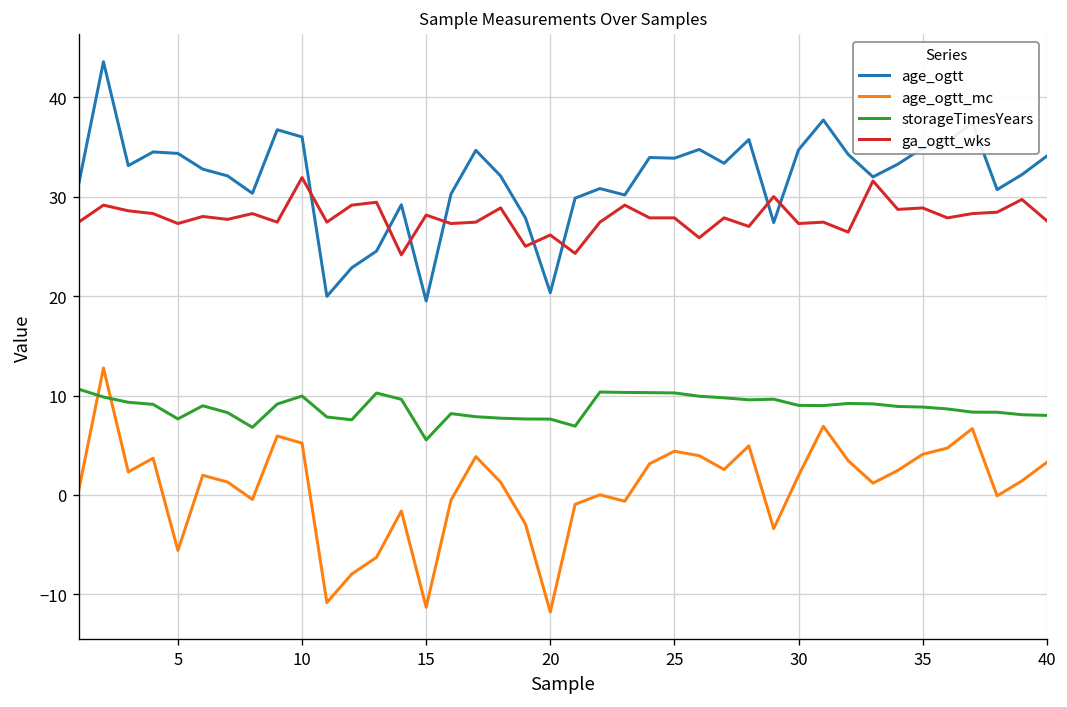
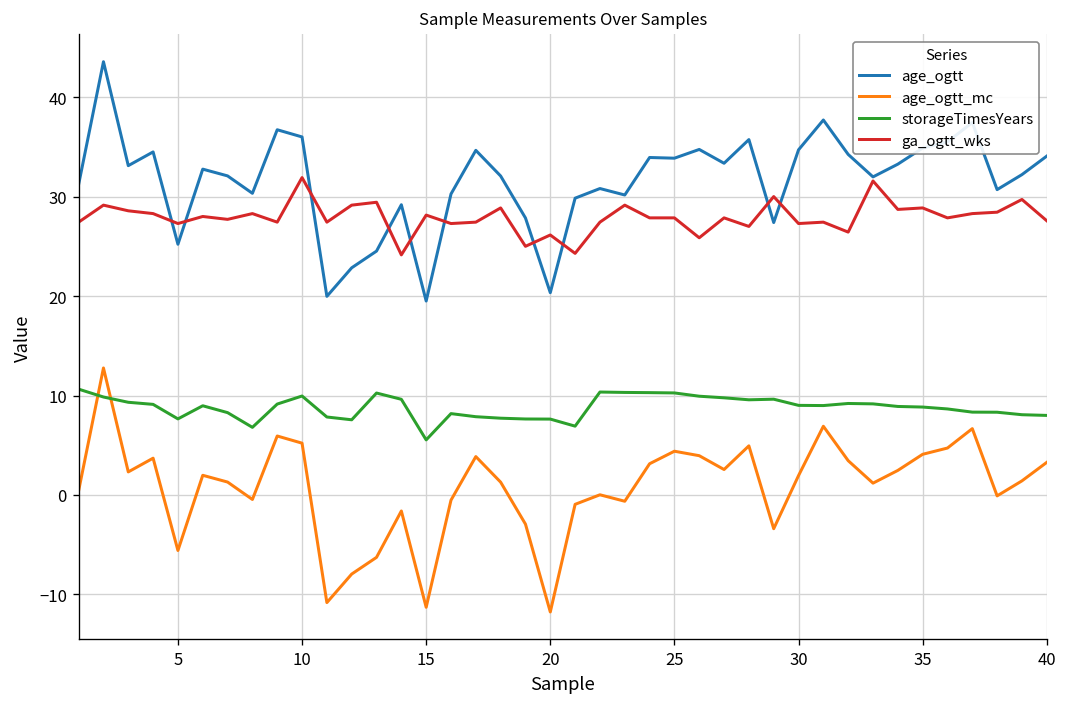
age_ogtt, 5: 34 -> 25
